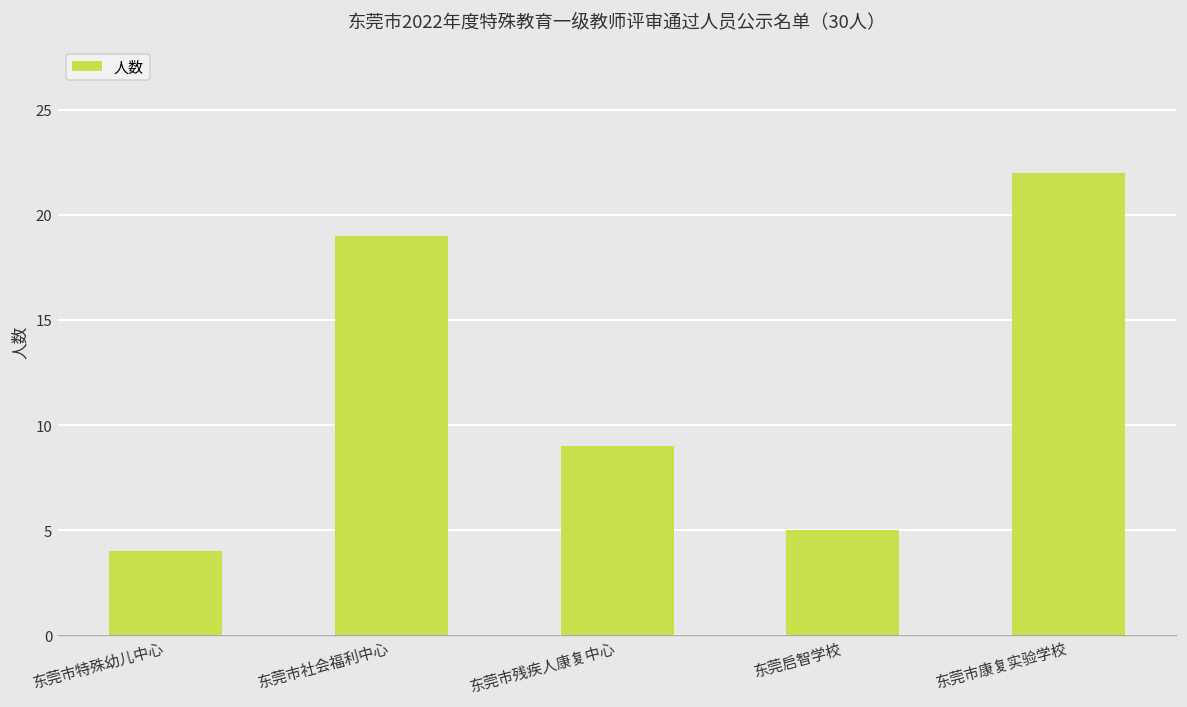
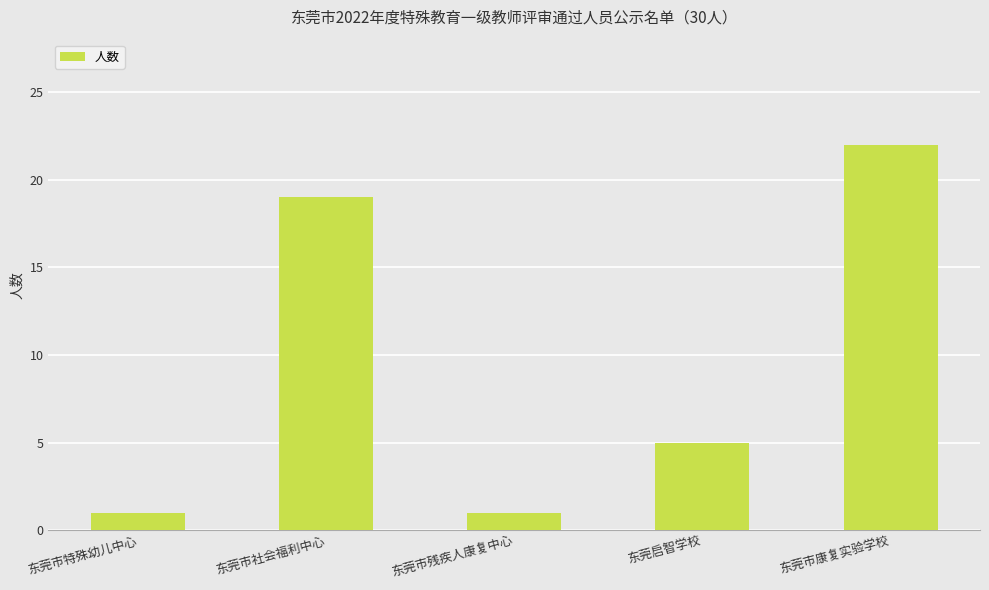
东莞市特殊幼儿中心: 4 -> 1
东莞市残疾人康复中心: 9 -> 1
